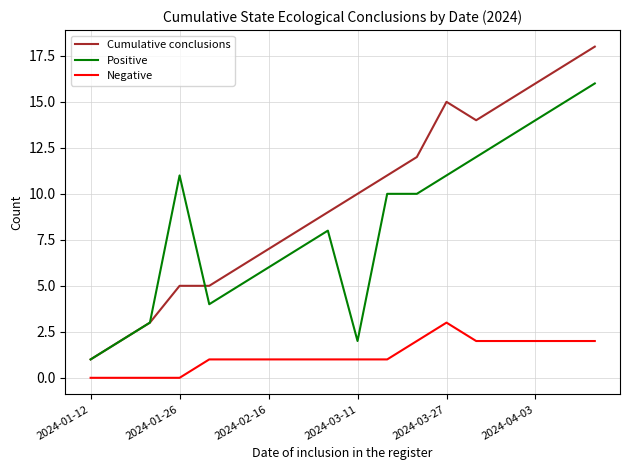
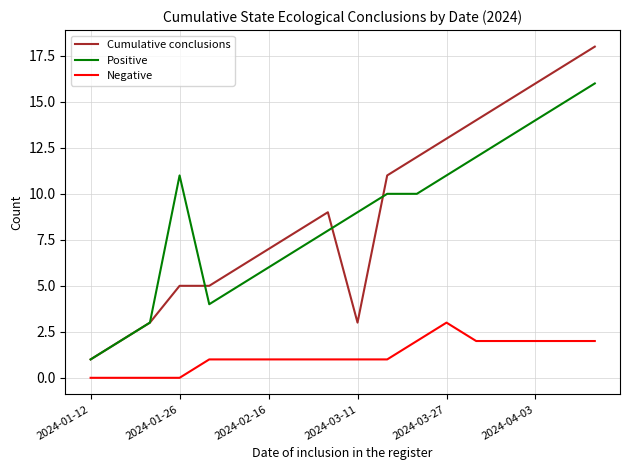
Cumulative conclusions, 2024-03-11: 10 -> 3
Positive, 2024-03-11: 2 -> 9
Cumulative conclusions, 2024-03-27: 15 -> 13
